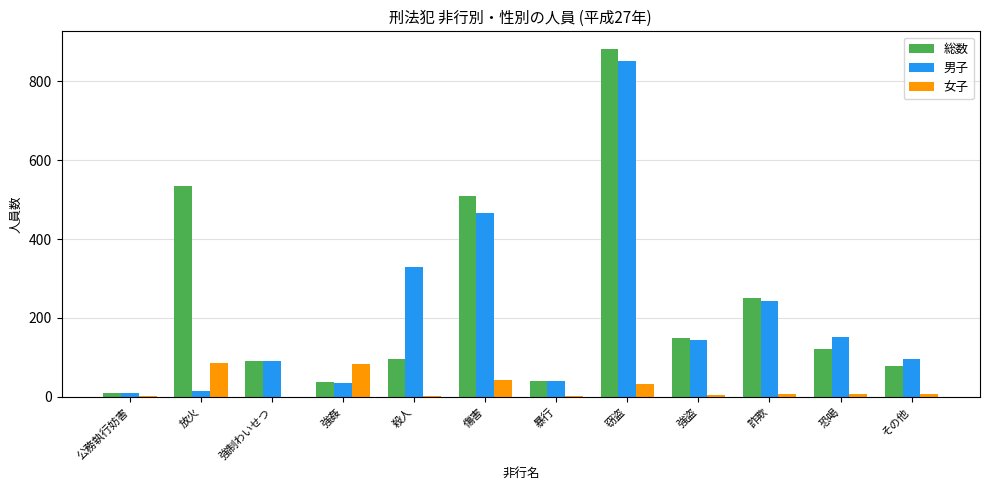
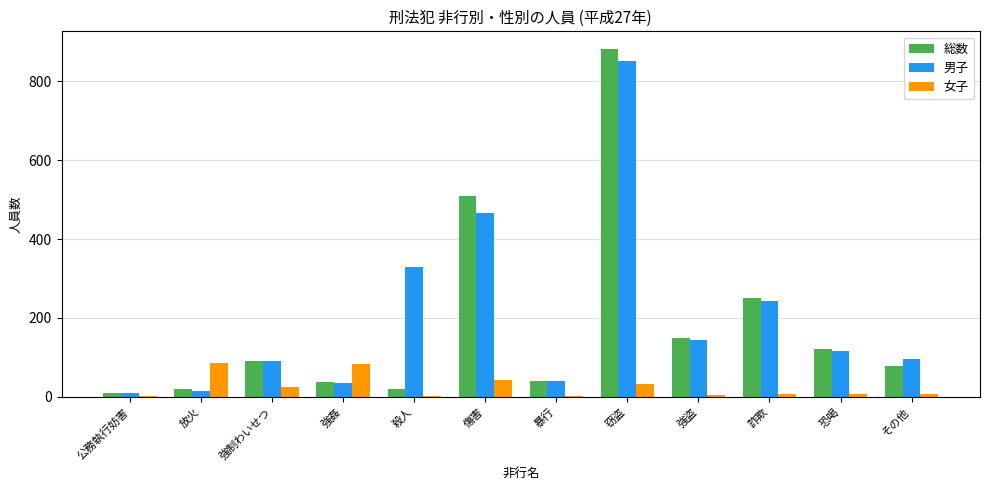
総数, 放火: 530 -> 20
女子, 強制わいせつ: 0 -> 20
総数, 殺人: 100 -> 20
男子, 恐喝: 150 -> 120
